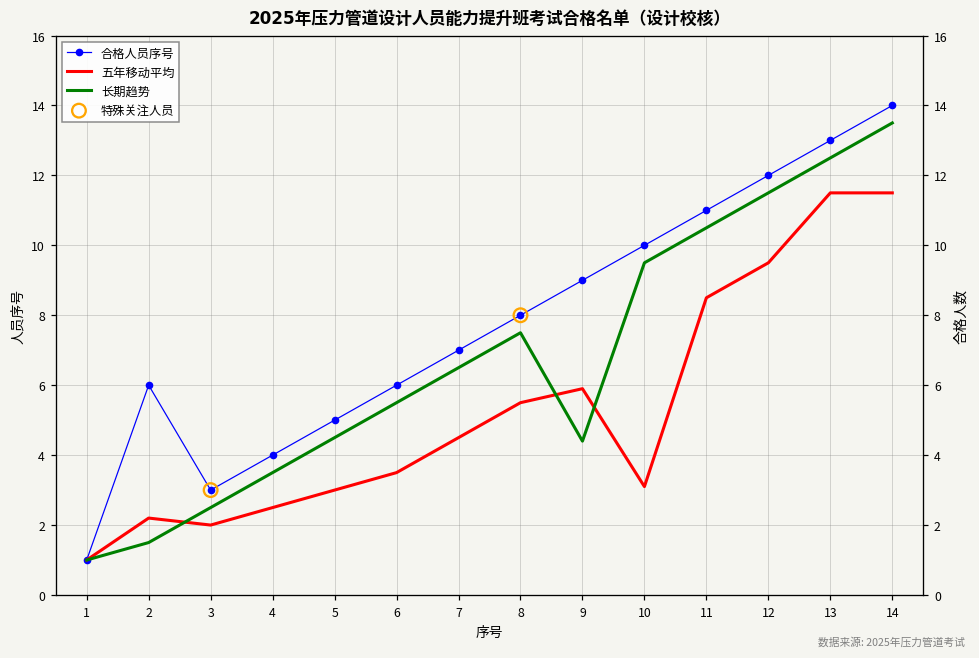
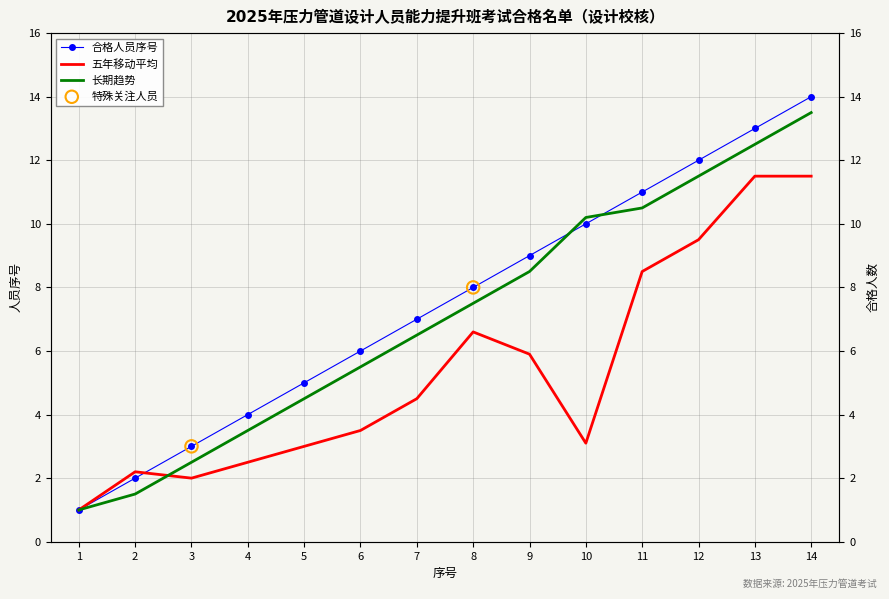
合格人员序号, 2: 6 -> 2
五年移动平均, 8: 5.5 -> 6.6
长期趋势, 9: 4.4 -> 8.5
长期趋势, 10: 9.5 -> 10.2
